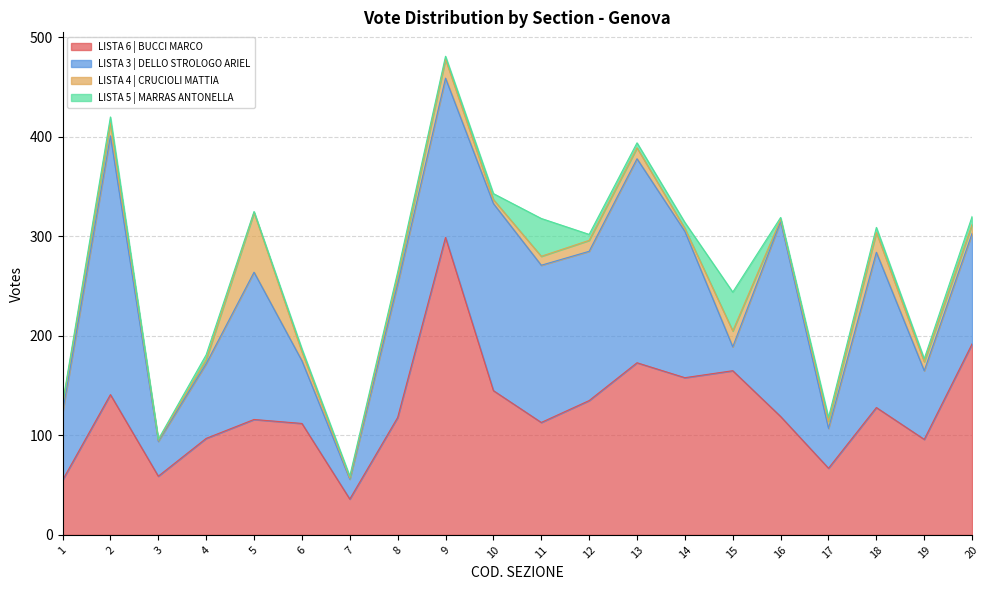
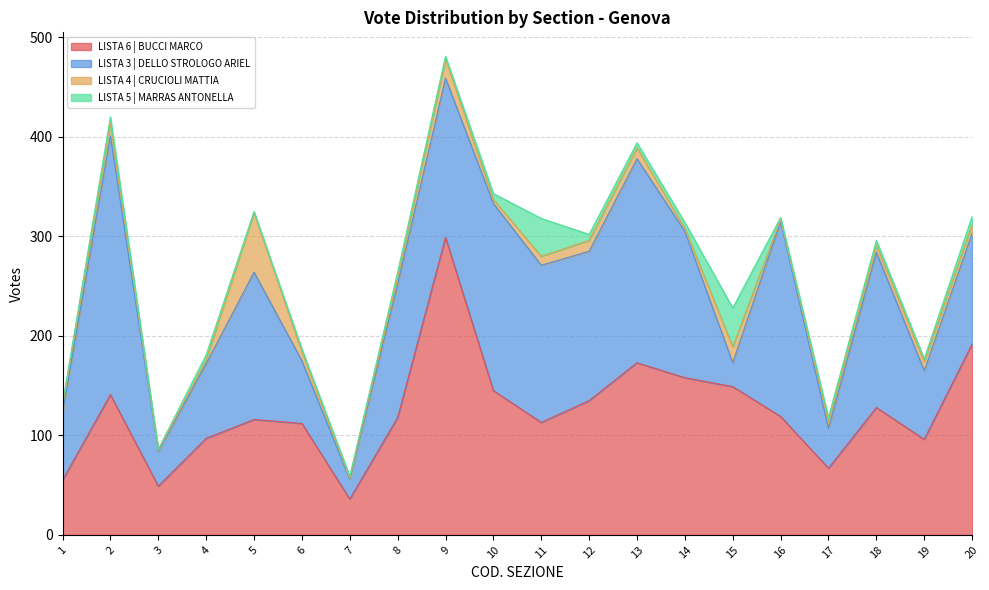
LISTA 6 | BUCCI MARCO, 3: 60 -> 50
LISTA 6 | BUCCI MARCO, 15: 170 -> 150
LISTA 4 | CRUCIOLI MATTIA, 18: 20 -> 10
